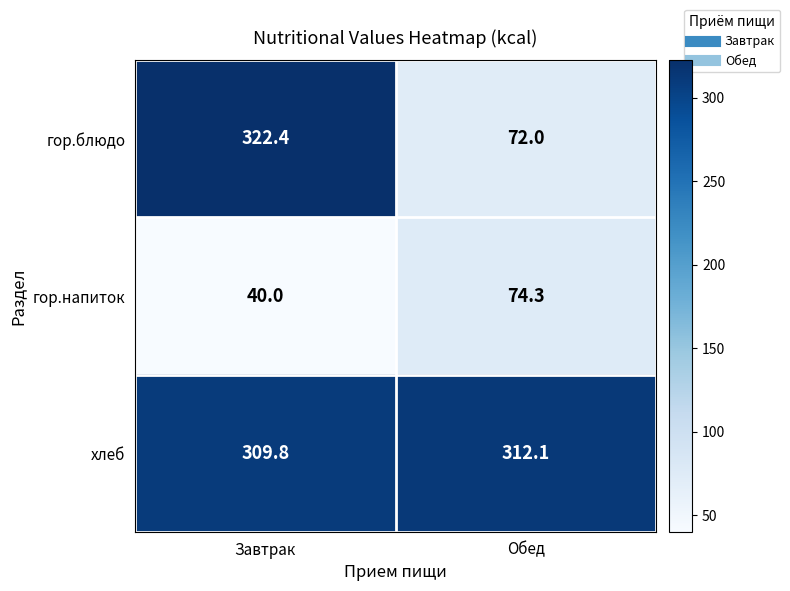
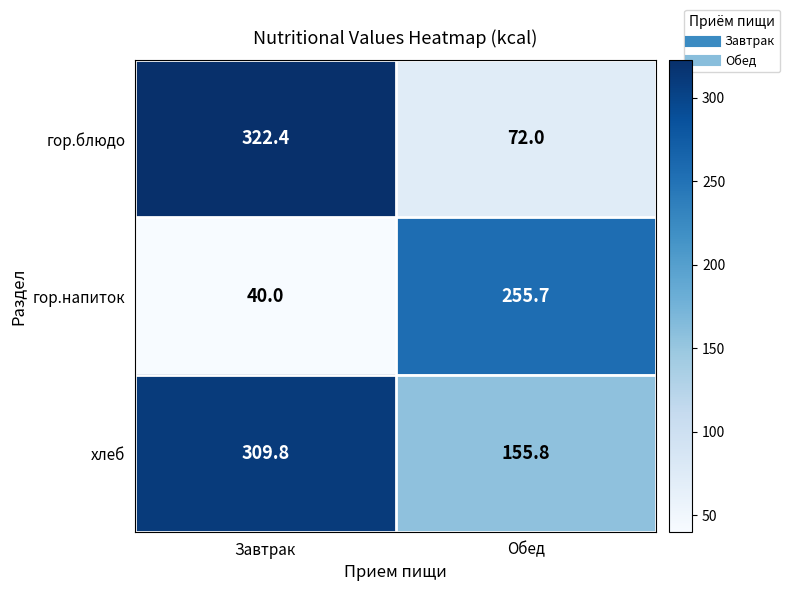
гор.напиток, Обед: 74.3 -> 255.7
хлеб, Обед: 312.1 -> 155.8
